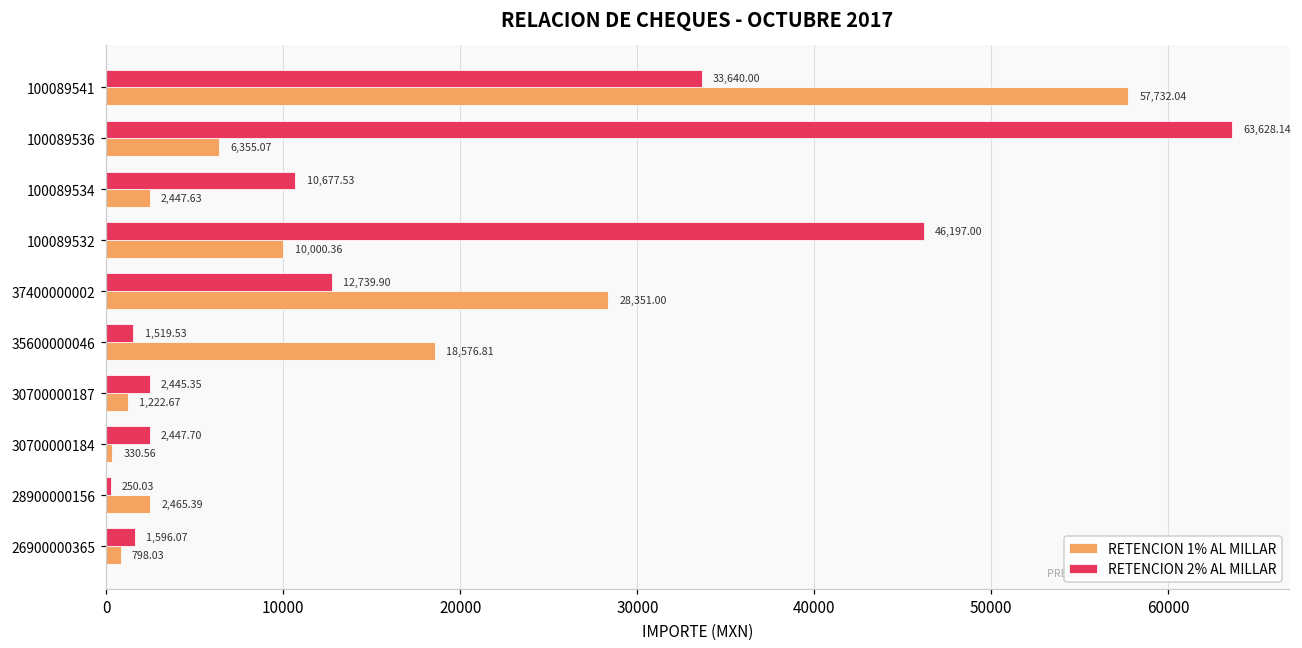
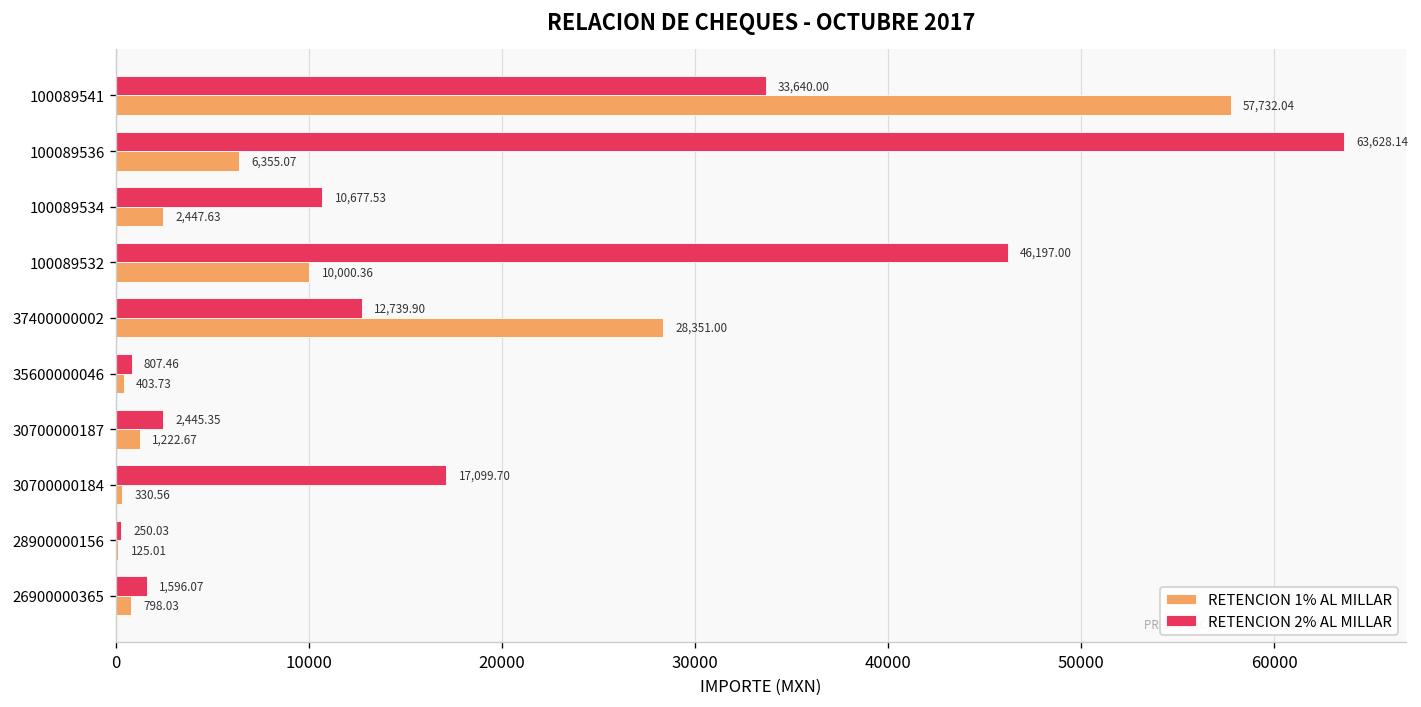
RETENCION 2% AL MILLAR, 35600000046: 1,519.53 -> 807.46
RETENCION 1% AL MILLAR, 35600000046: 18,576.81 -> 403.73
RETENCION 2% AL MILLAR, 30700000184: 2,447.70 -> 17,099.70
RETENCION 1% AL MILLAR, 28900000156: 2,465.39 -> 125.01
